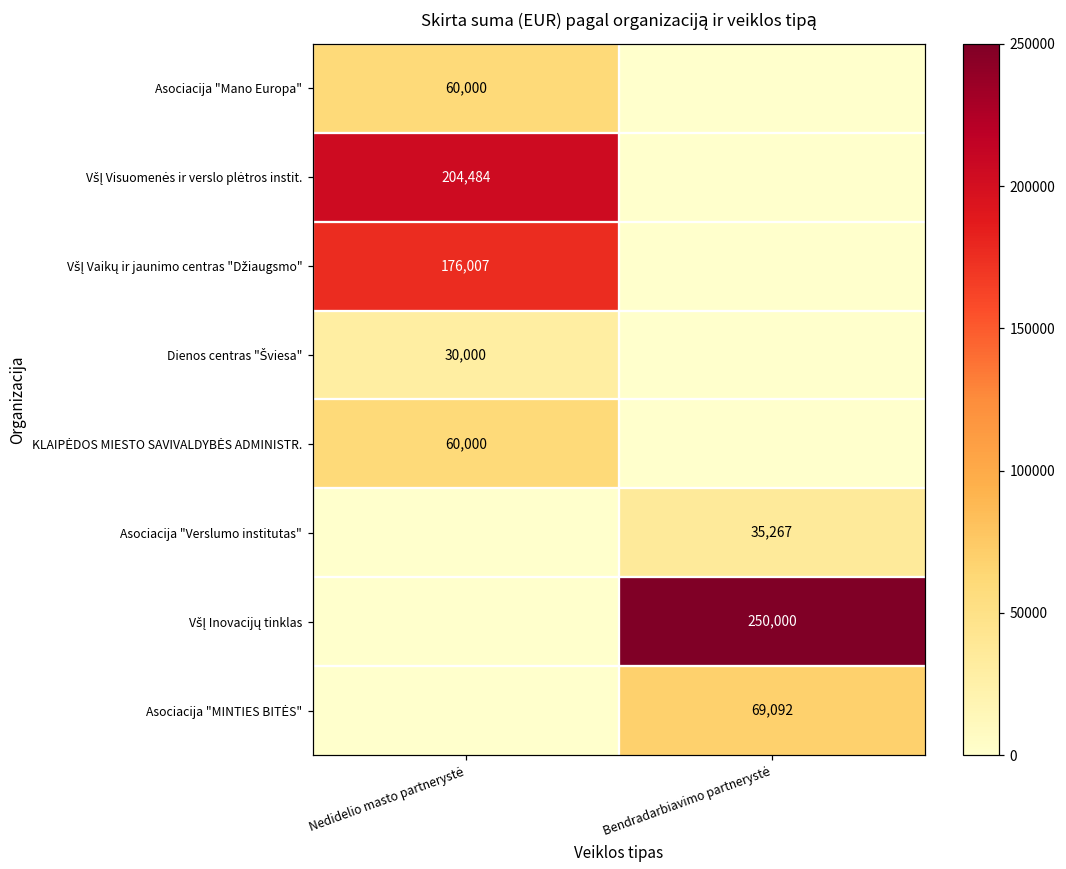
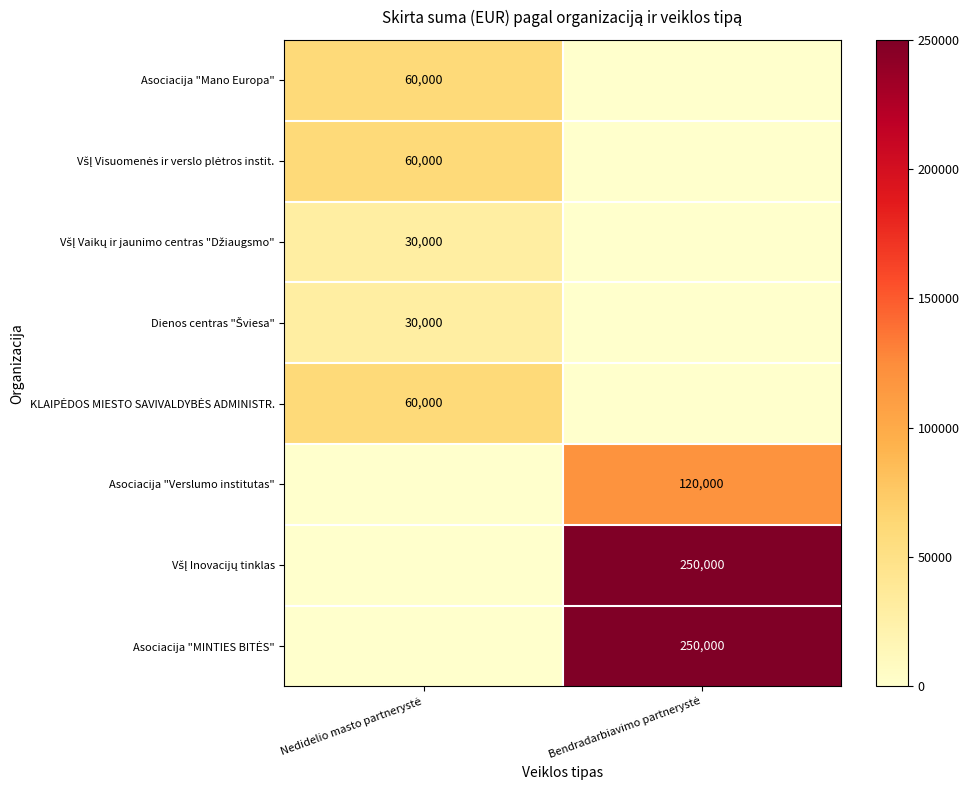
VšĮ Visuomenės ir verslo plėtros instit., Nedidelio masto partnerystė: 204,484 -> 60,000
VšĮ Vaikų ir jaunimo centras "Džiaugsmo", Nedidelio masto partnerystė: 176,007 -> 30,000
Asociacija "Verslumo institutas", Bendradarbiavimo partnerystė: 35,267 -> 120,000
Asociacija "MINTIES BITĖS", Bendradarbiavimo partnerystė: 69,092 -> 250,000
